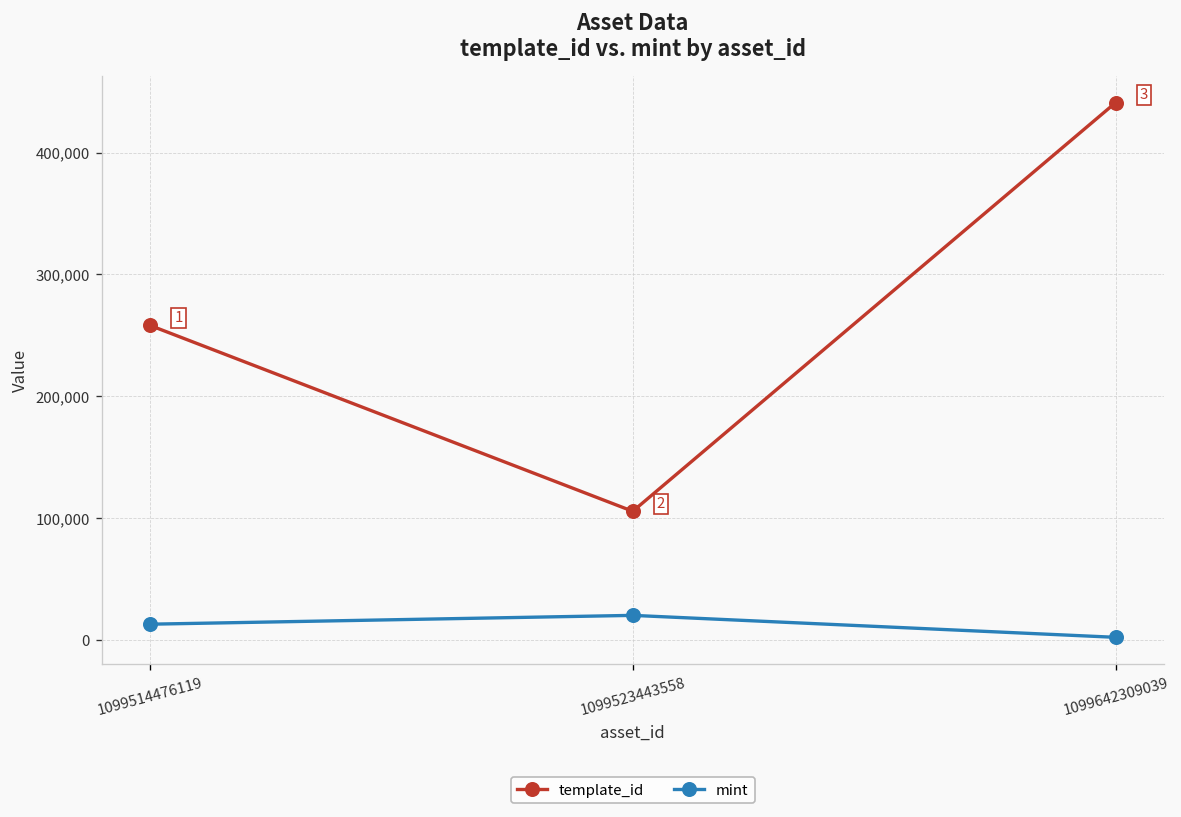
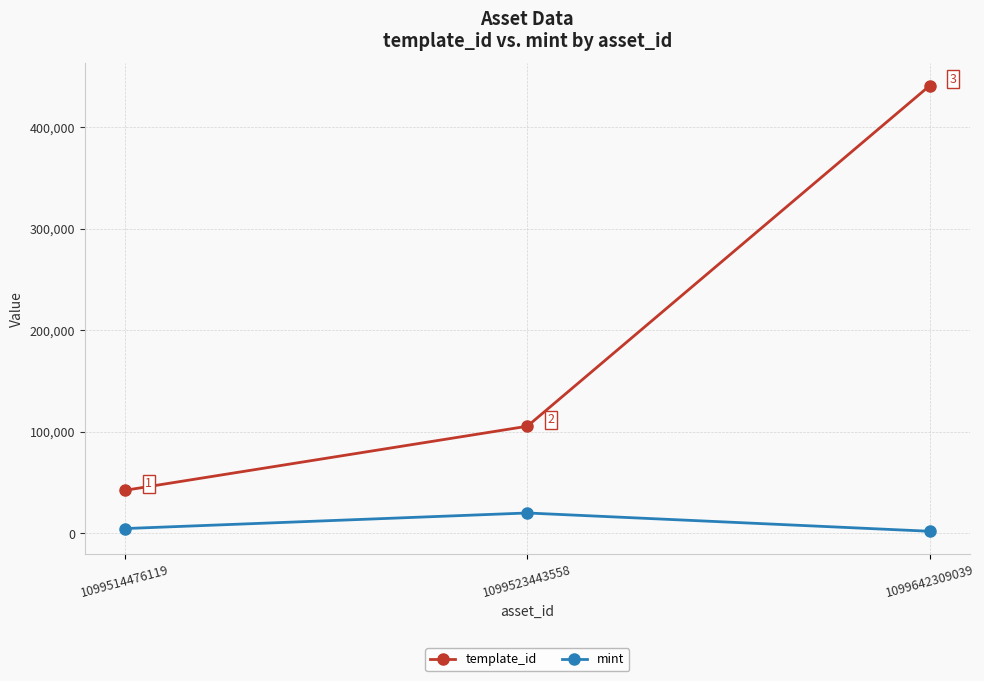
template_id, 1099514476119: 258,000 -> 42,000
mint, 1099514476119: 13,000 -> 5,000
